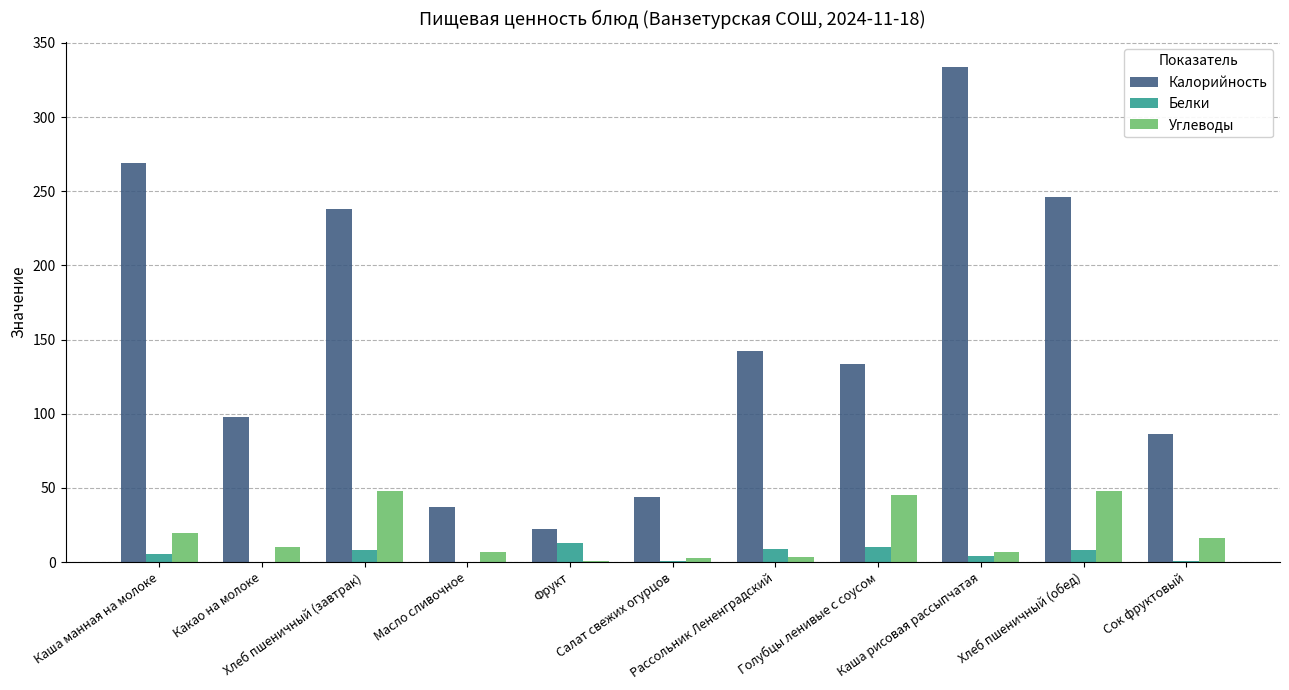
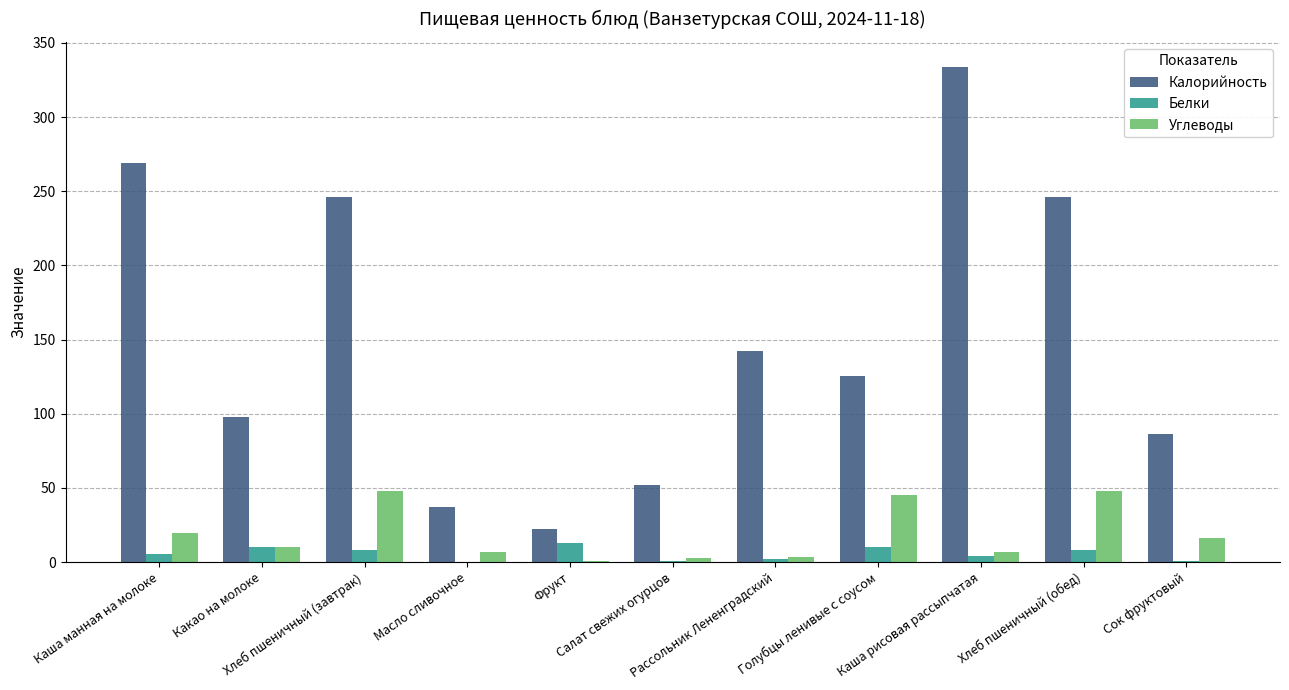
Белки, Какао на молоке: 0 -> 10
Калорийность, Хлеб пшеничный (завтрак): 238 -> 246
Калорийность, Салат свежих огурцов: 44 -> 52
Белки, Рассольник Лененградский: 9 -> 2
Калорийность, Голубцы ленивые с соусом: 134 -> 125
